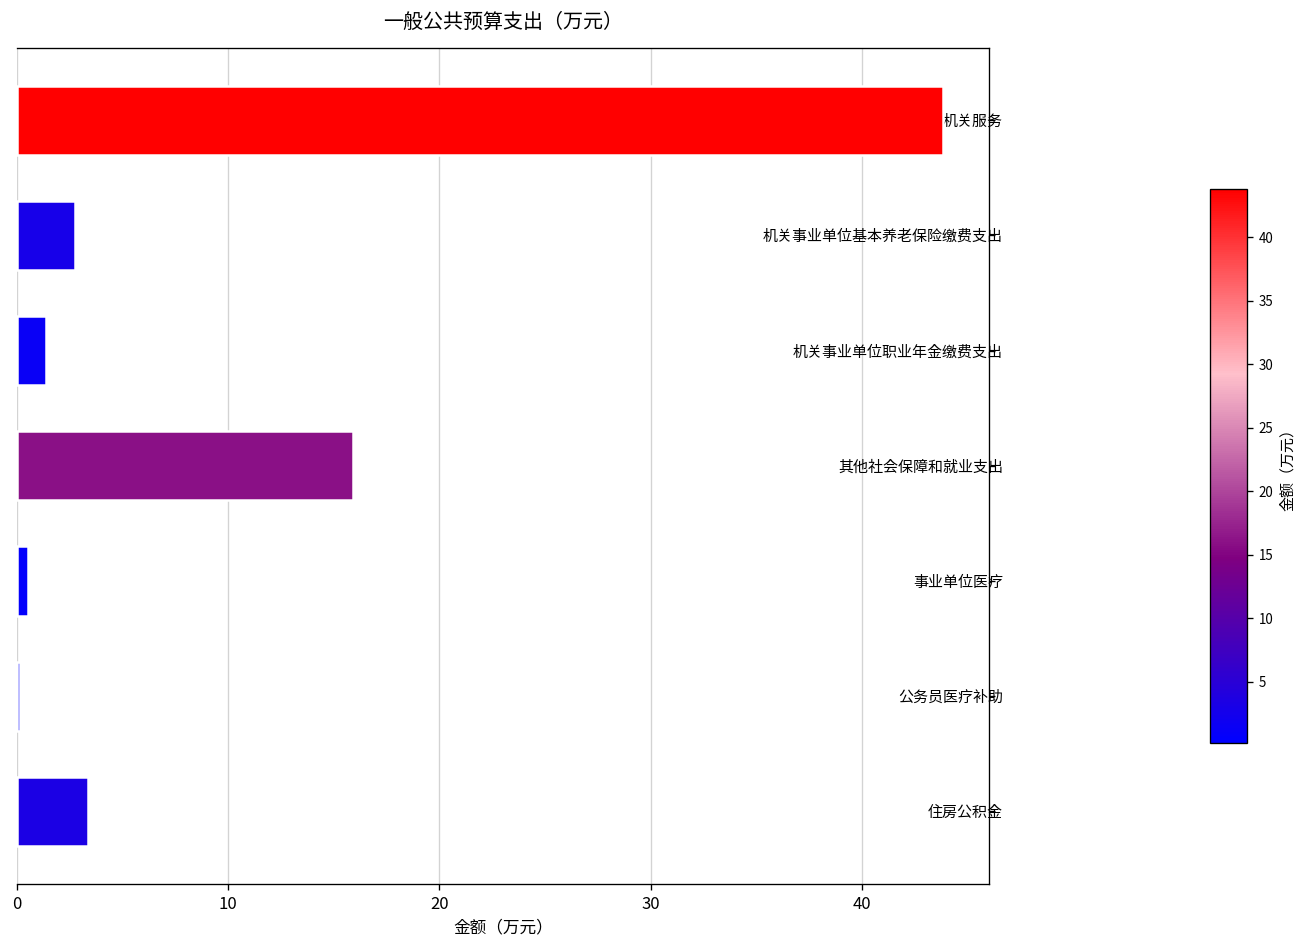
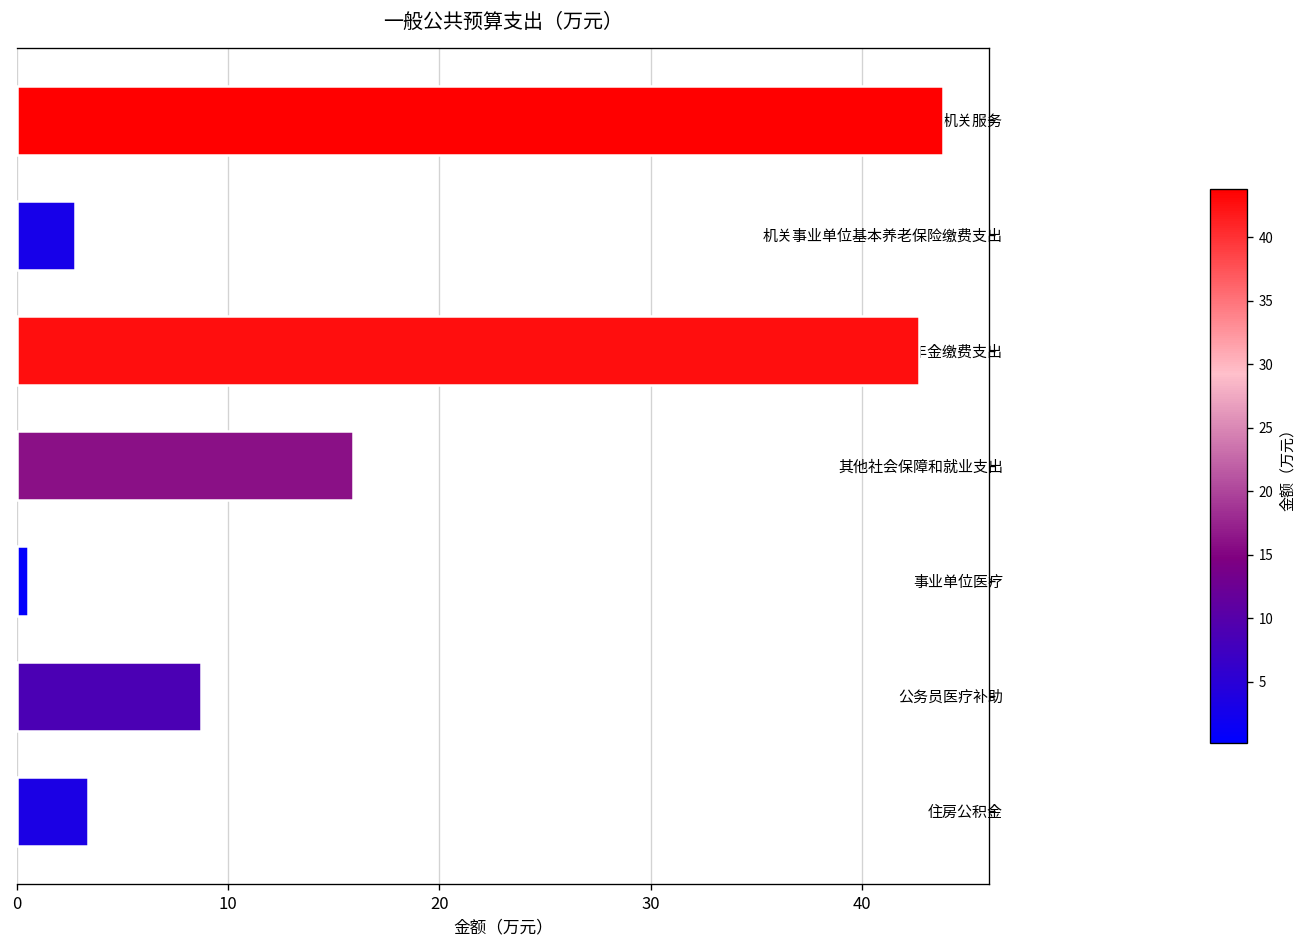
机关事业单位职业年金缴费支出: 1.4 -> 42.7
公务员医疗补助: 0.2 -> 8.7
